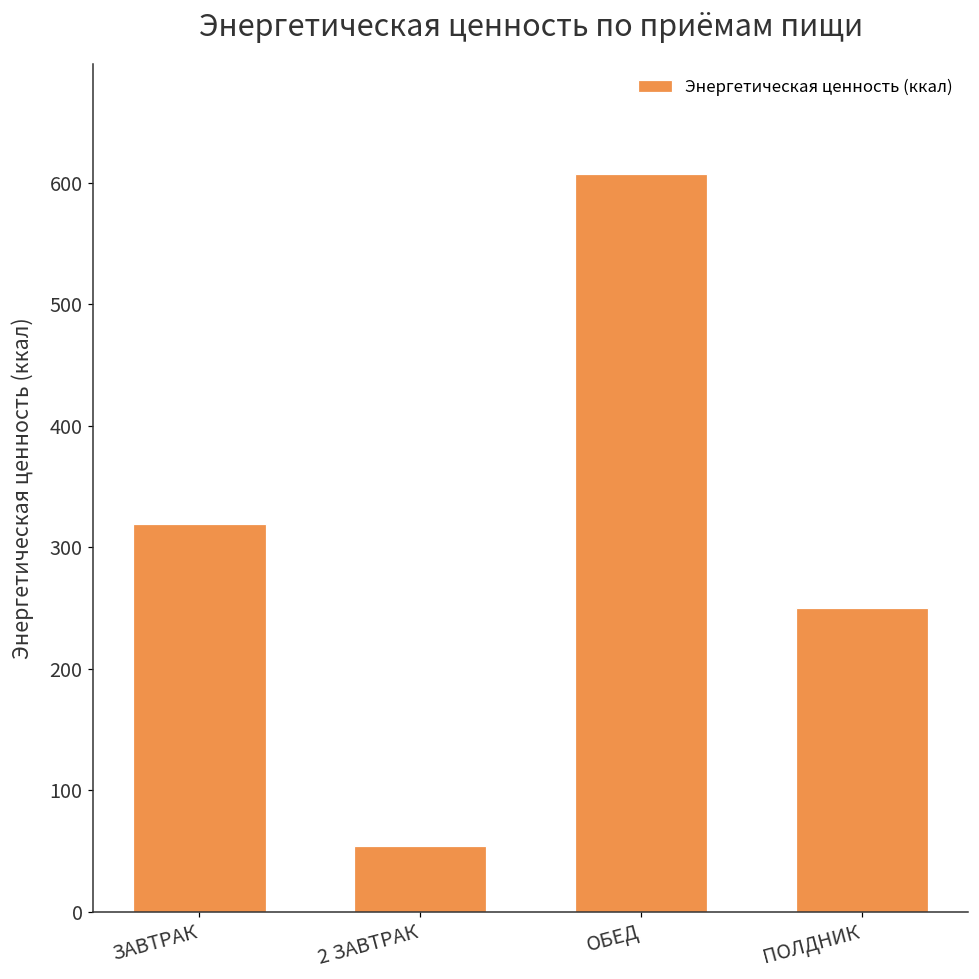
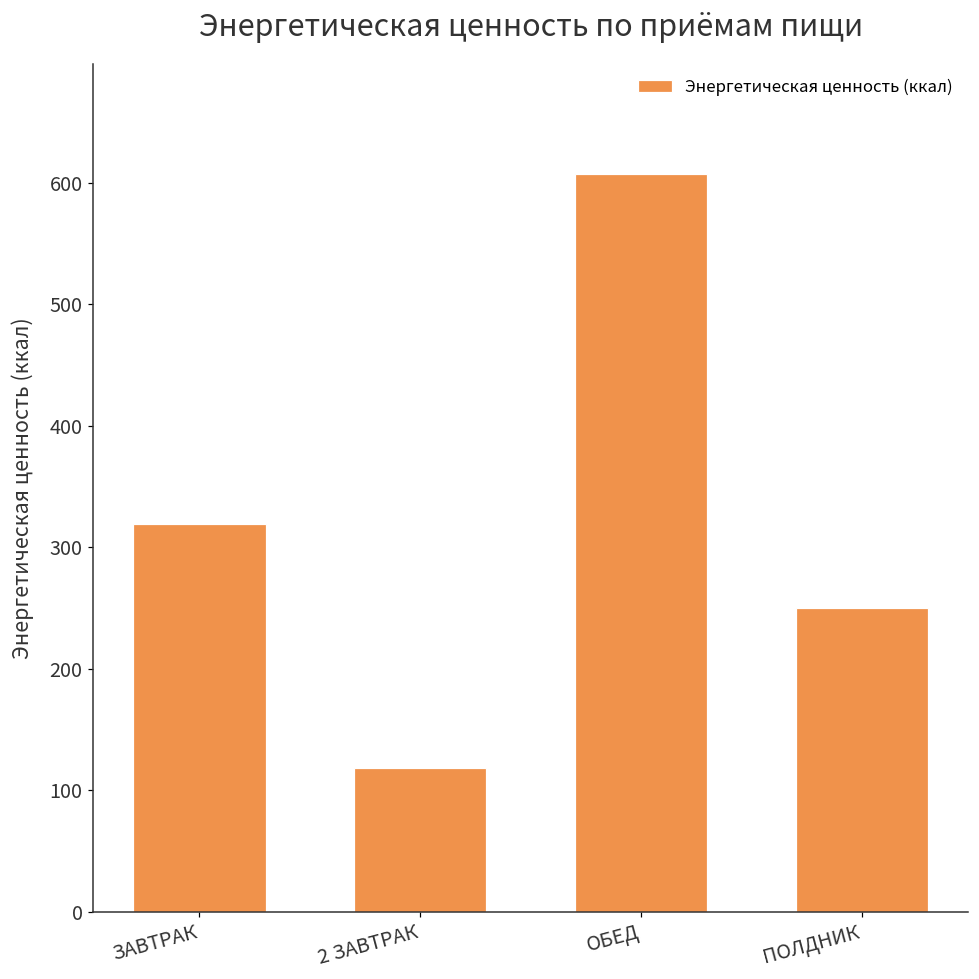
2 ЗАВТРАК: 54 -> 118
